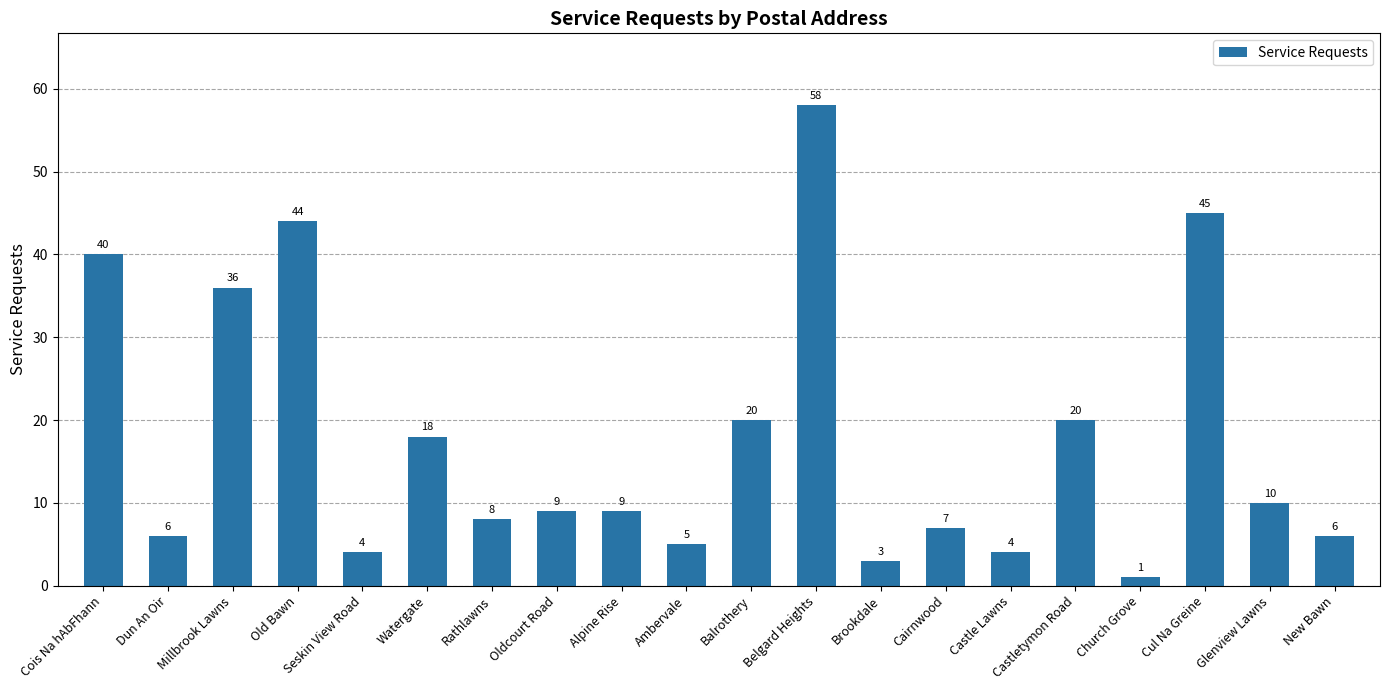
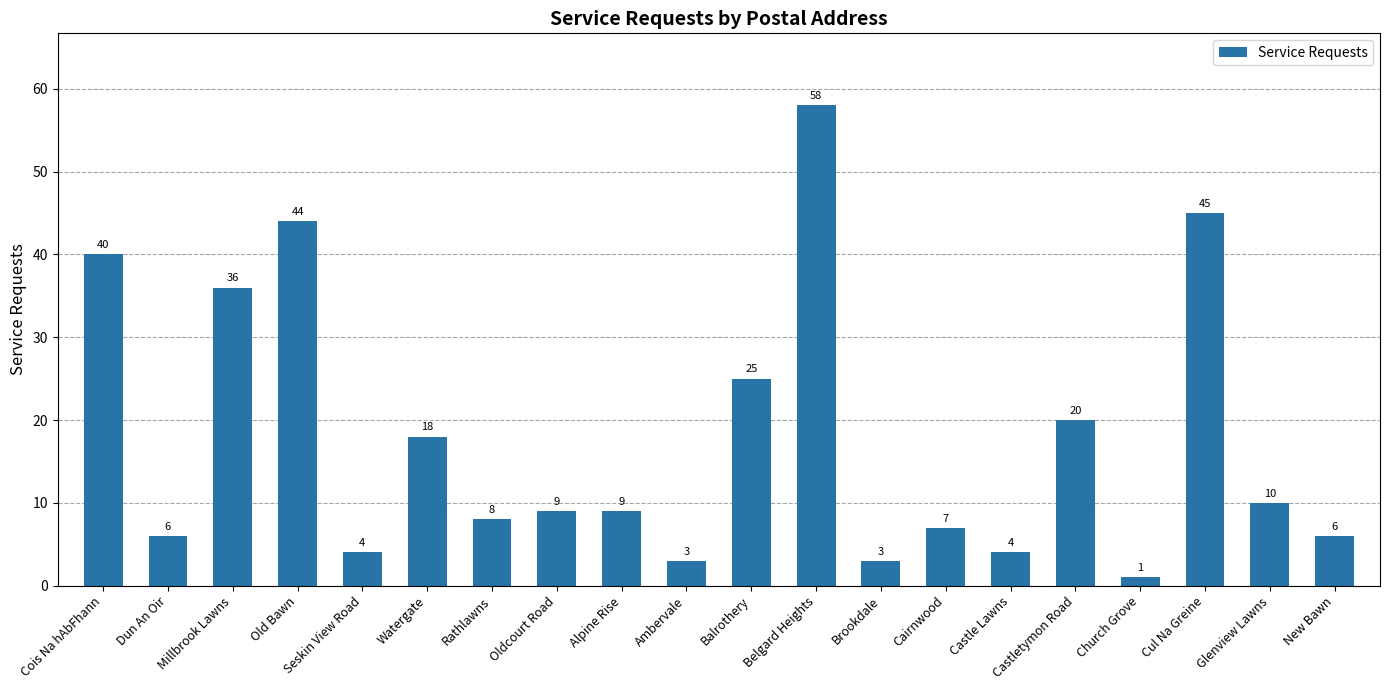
Ambervale: 5 -> 3
Balrothery: 20 -> 25
